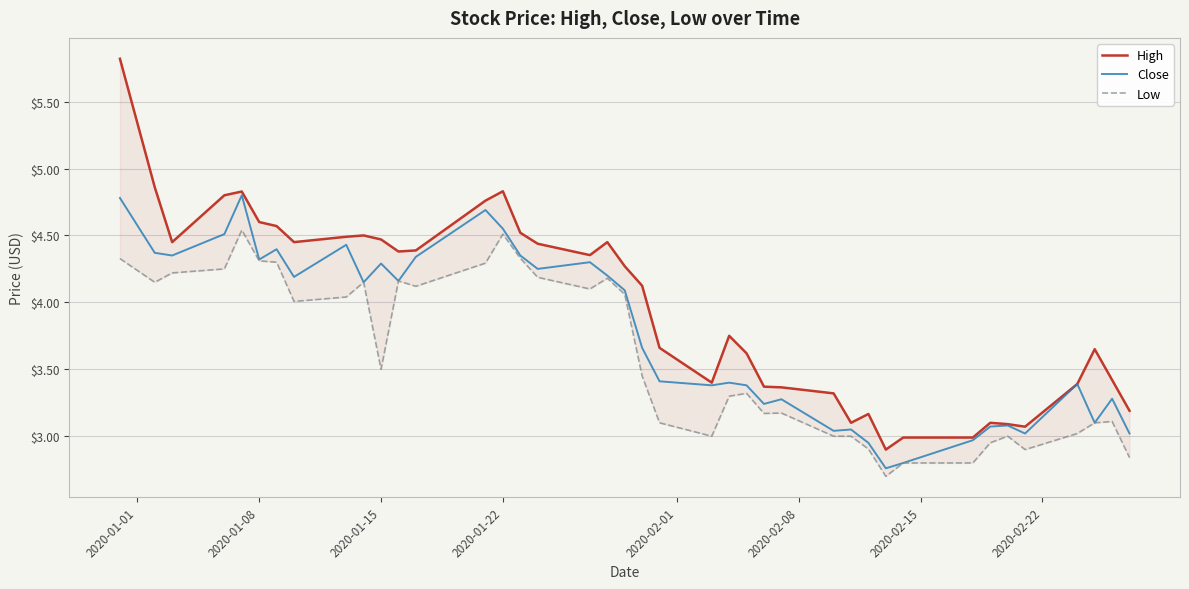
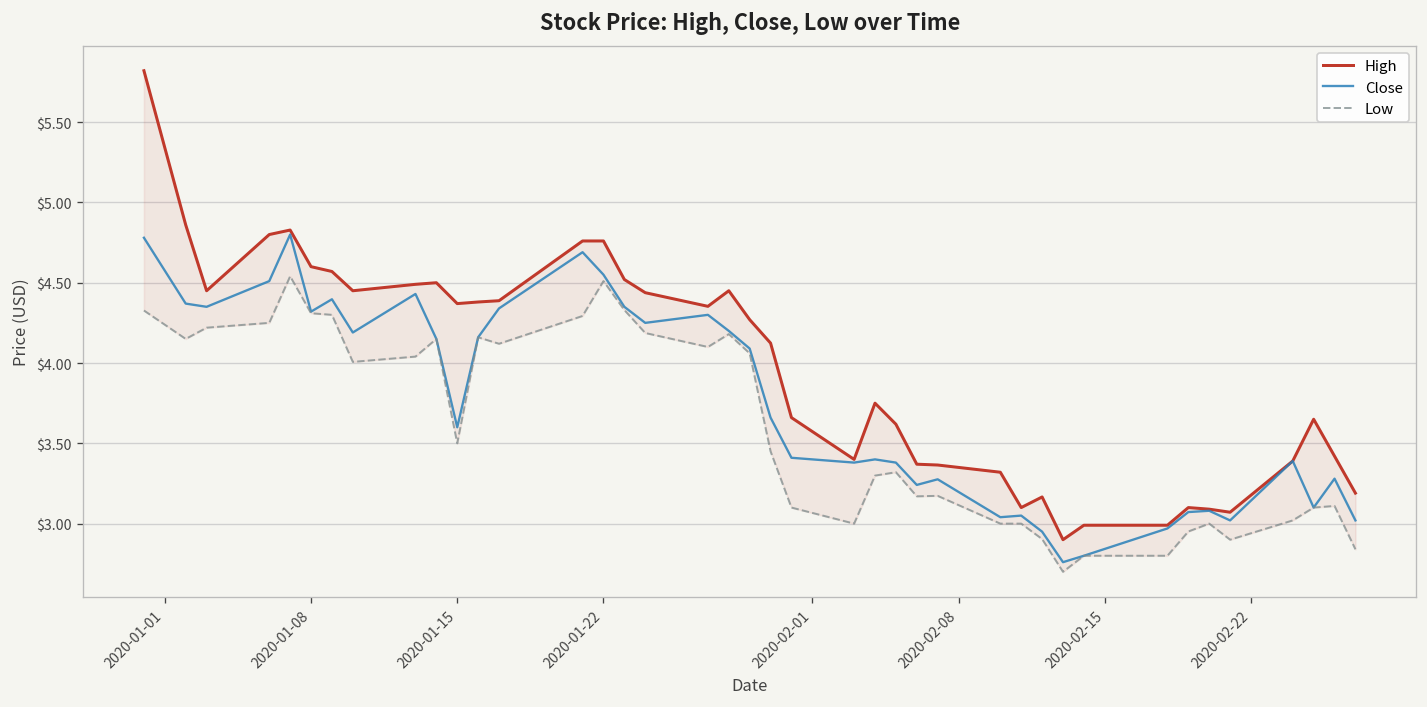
High, 2020-01-15: $4.47 -> $4.37
Close, 2020-01-15: $4.29 -> $3.60
High, 2020-01-22: $4.83 -> $4.76
